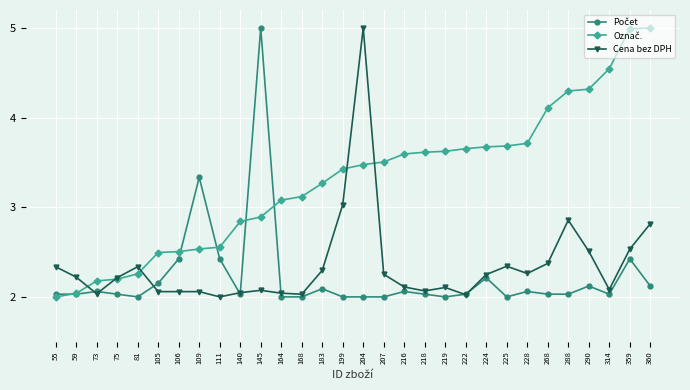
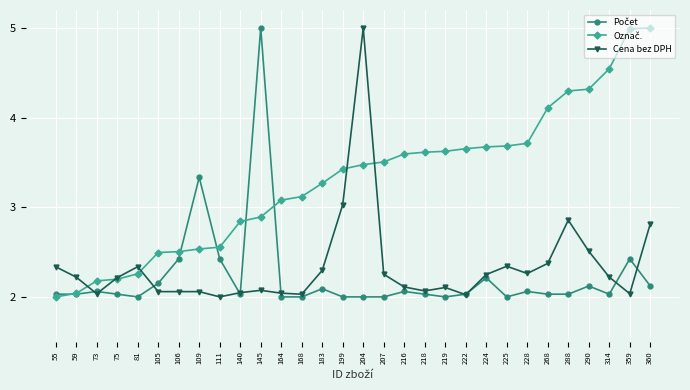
Cena bez DPH, 314: 2.1 -> 2.2
Cena bez DPH, 359: 2.5 -> 2.0
